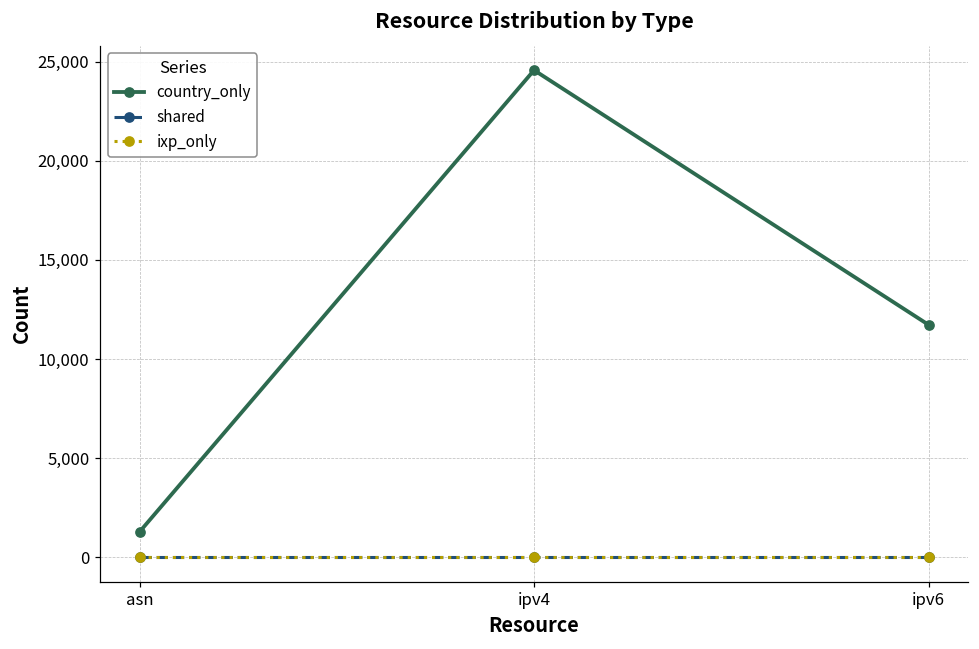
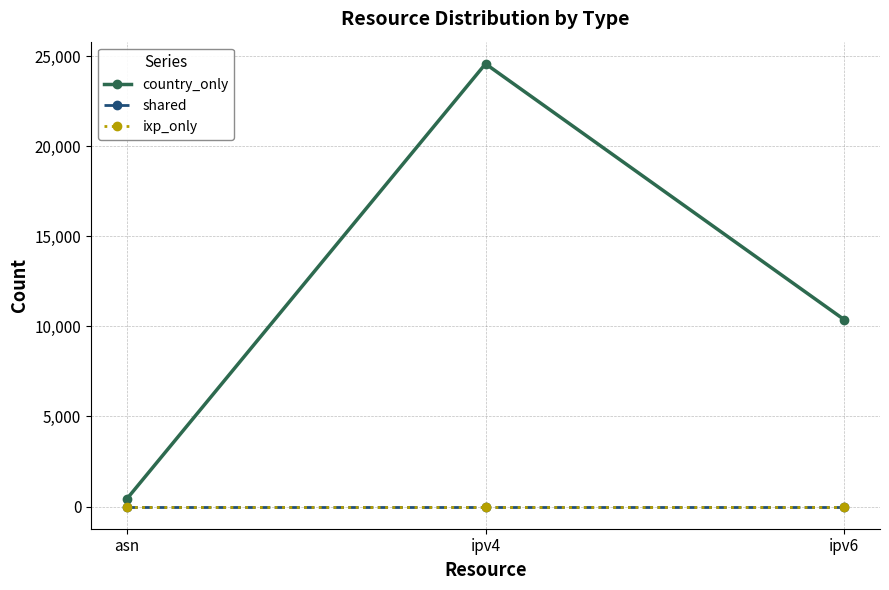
country_only, asn: 1,300 -> 400
country_only, ipv6: 11,700 -> 10,400
